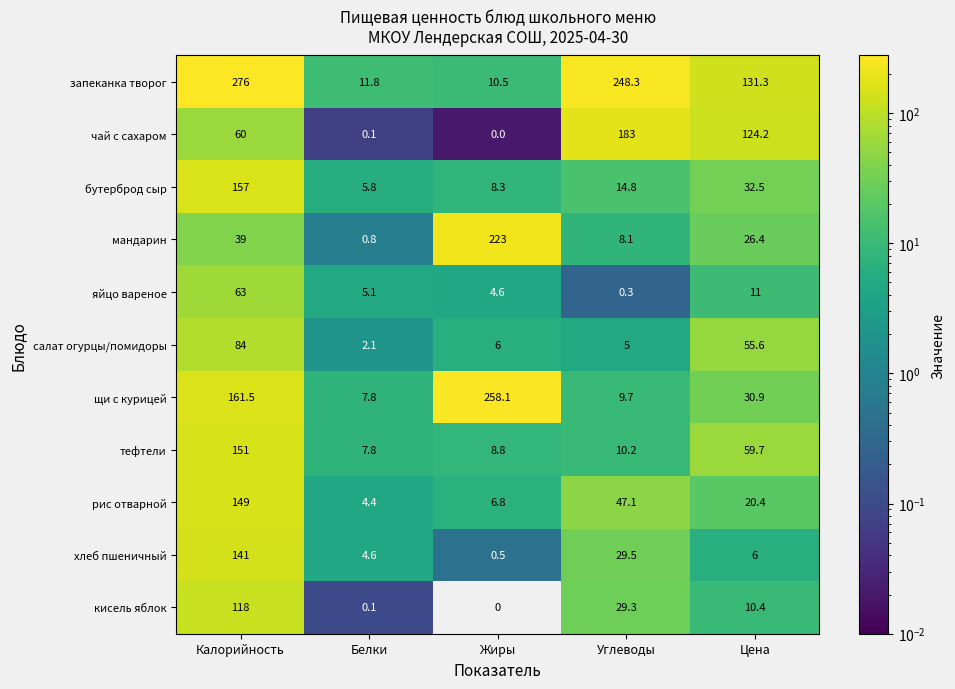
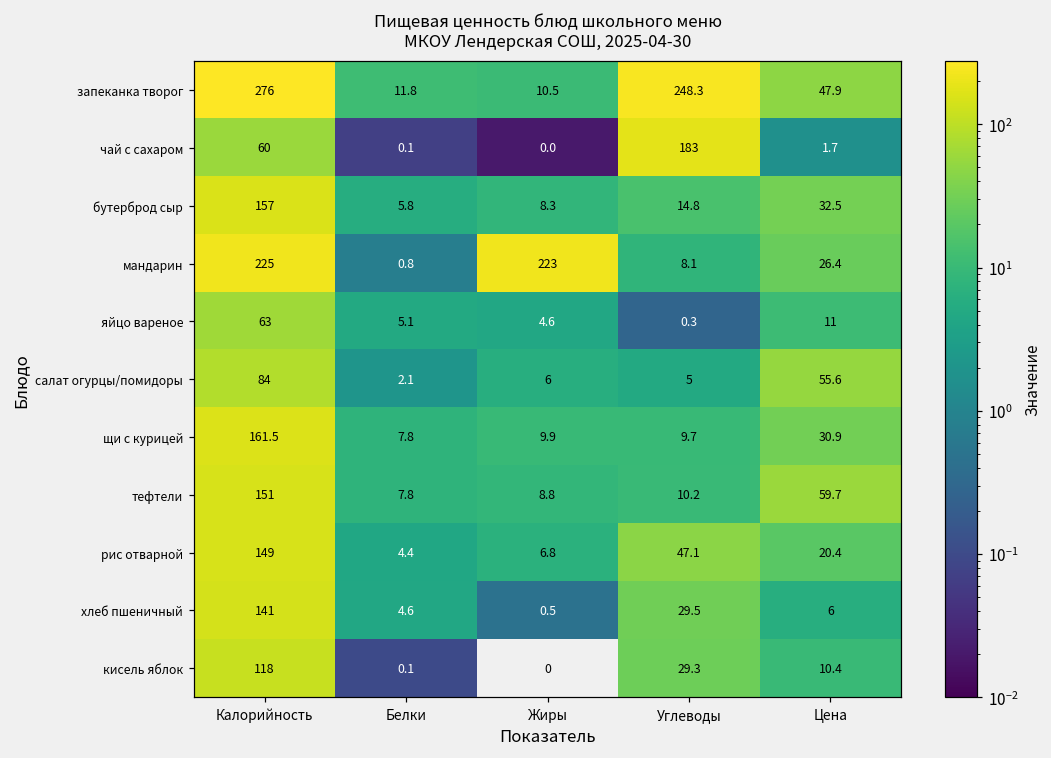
запеканка творог, Цена: 131.3 -> 47.9
чай с сахаром, Цена: 124.2 -> 1.7
мандарин, Калорийность: 39 -> 225
щи с курицей, Жиры: 258.1 -> 9.9
